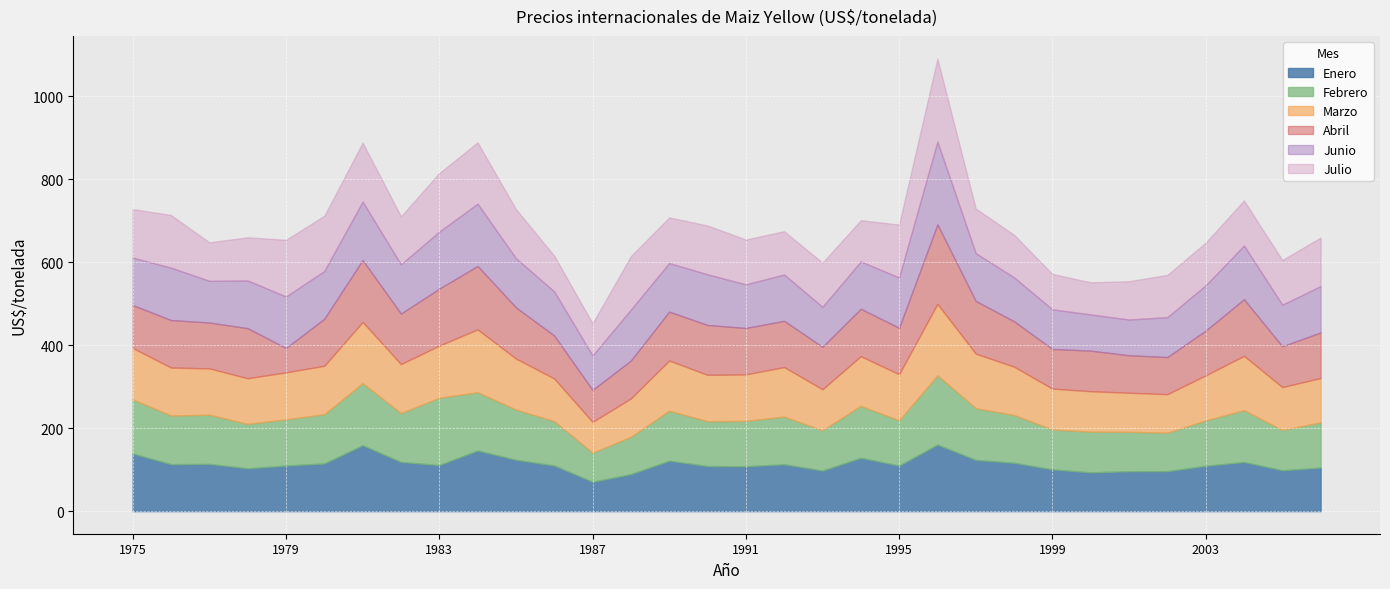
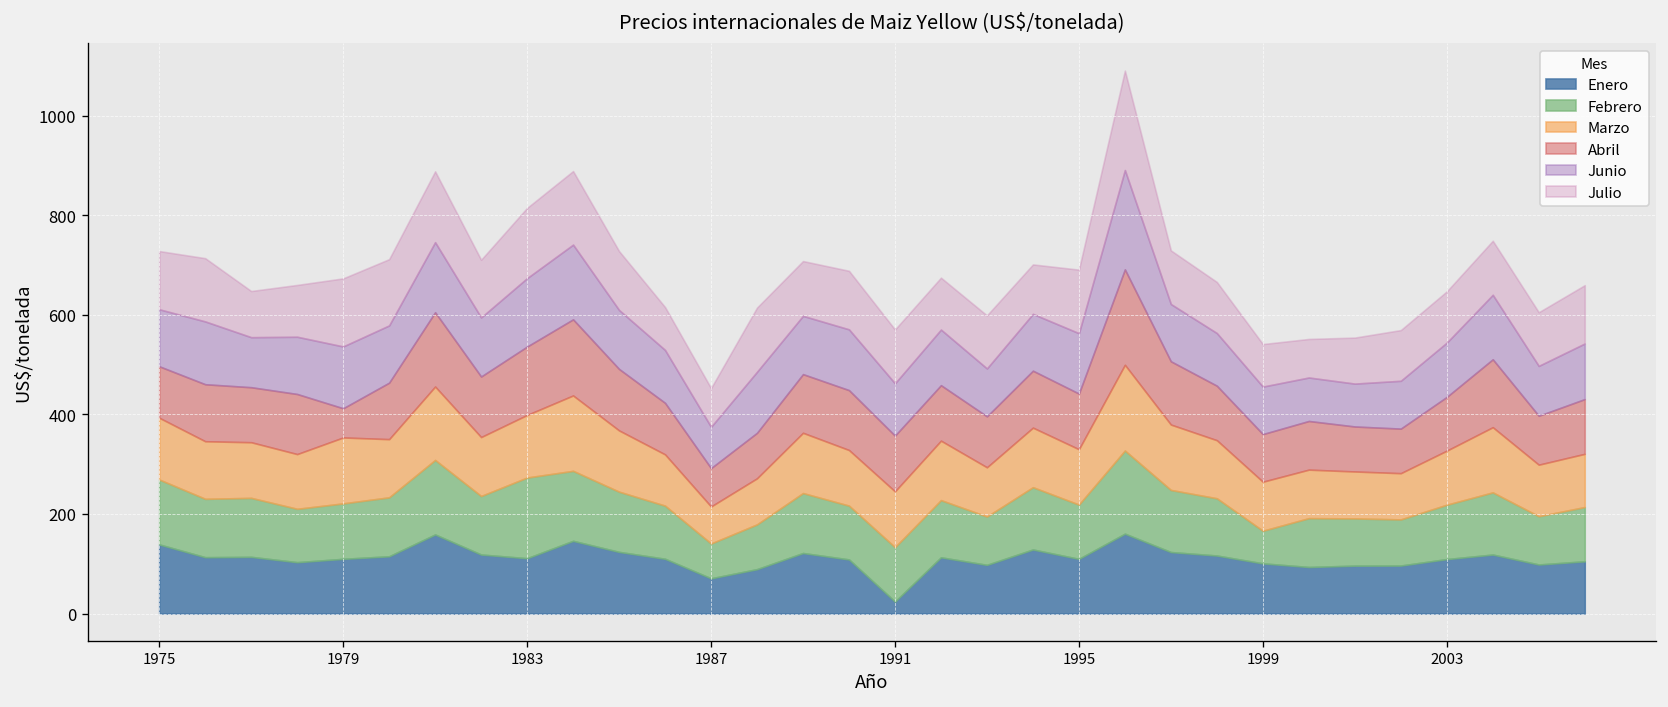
Marzo, 1979: 110 -> 130
Enero, 1991: 110 -> 20
Febrero, 1999: 100 -> 70
